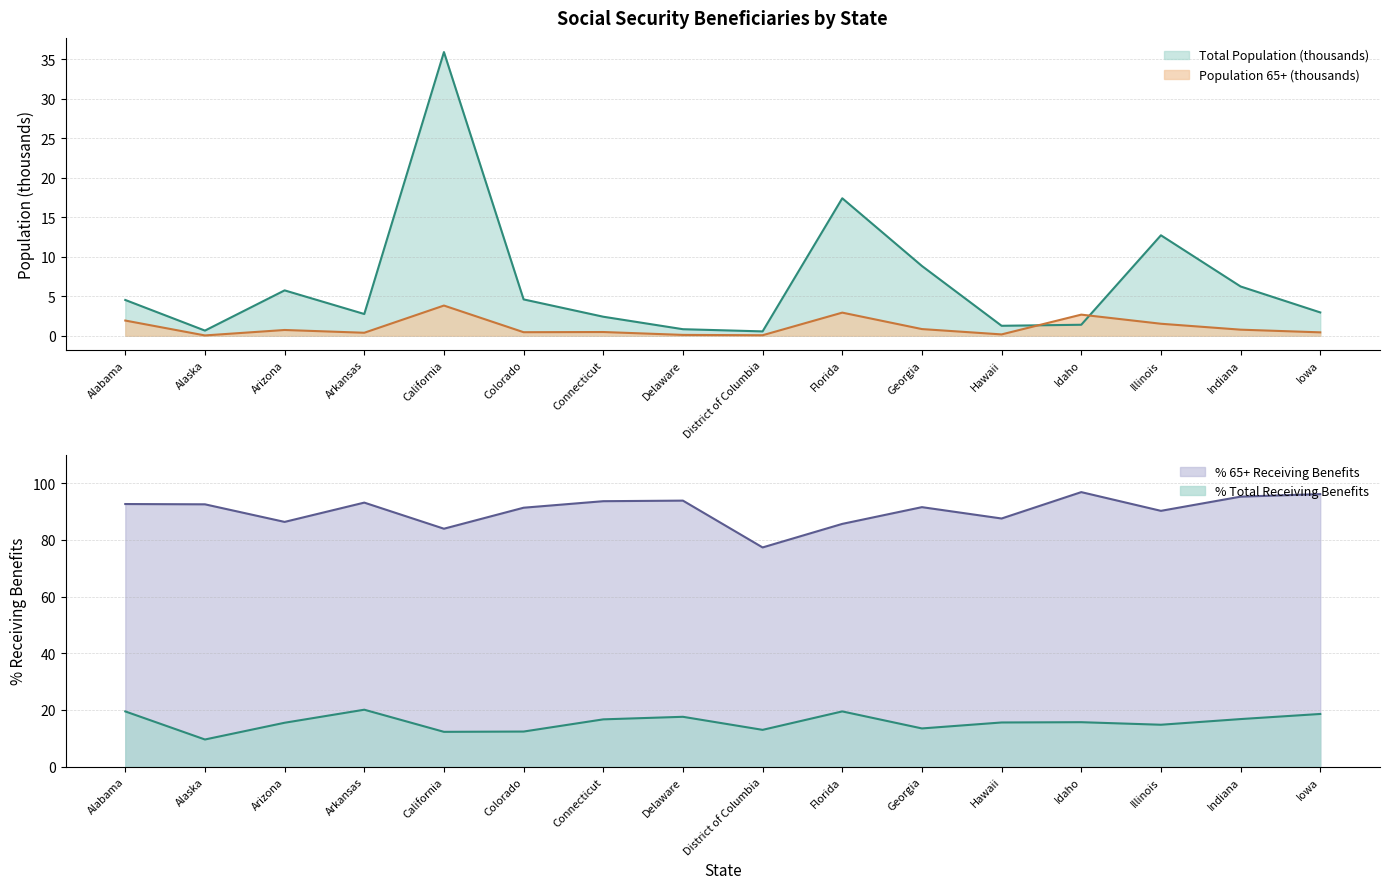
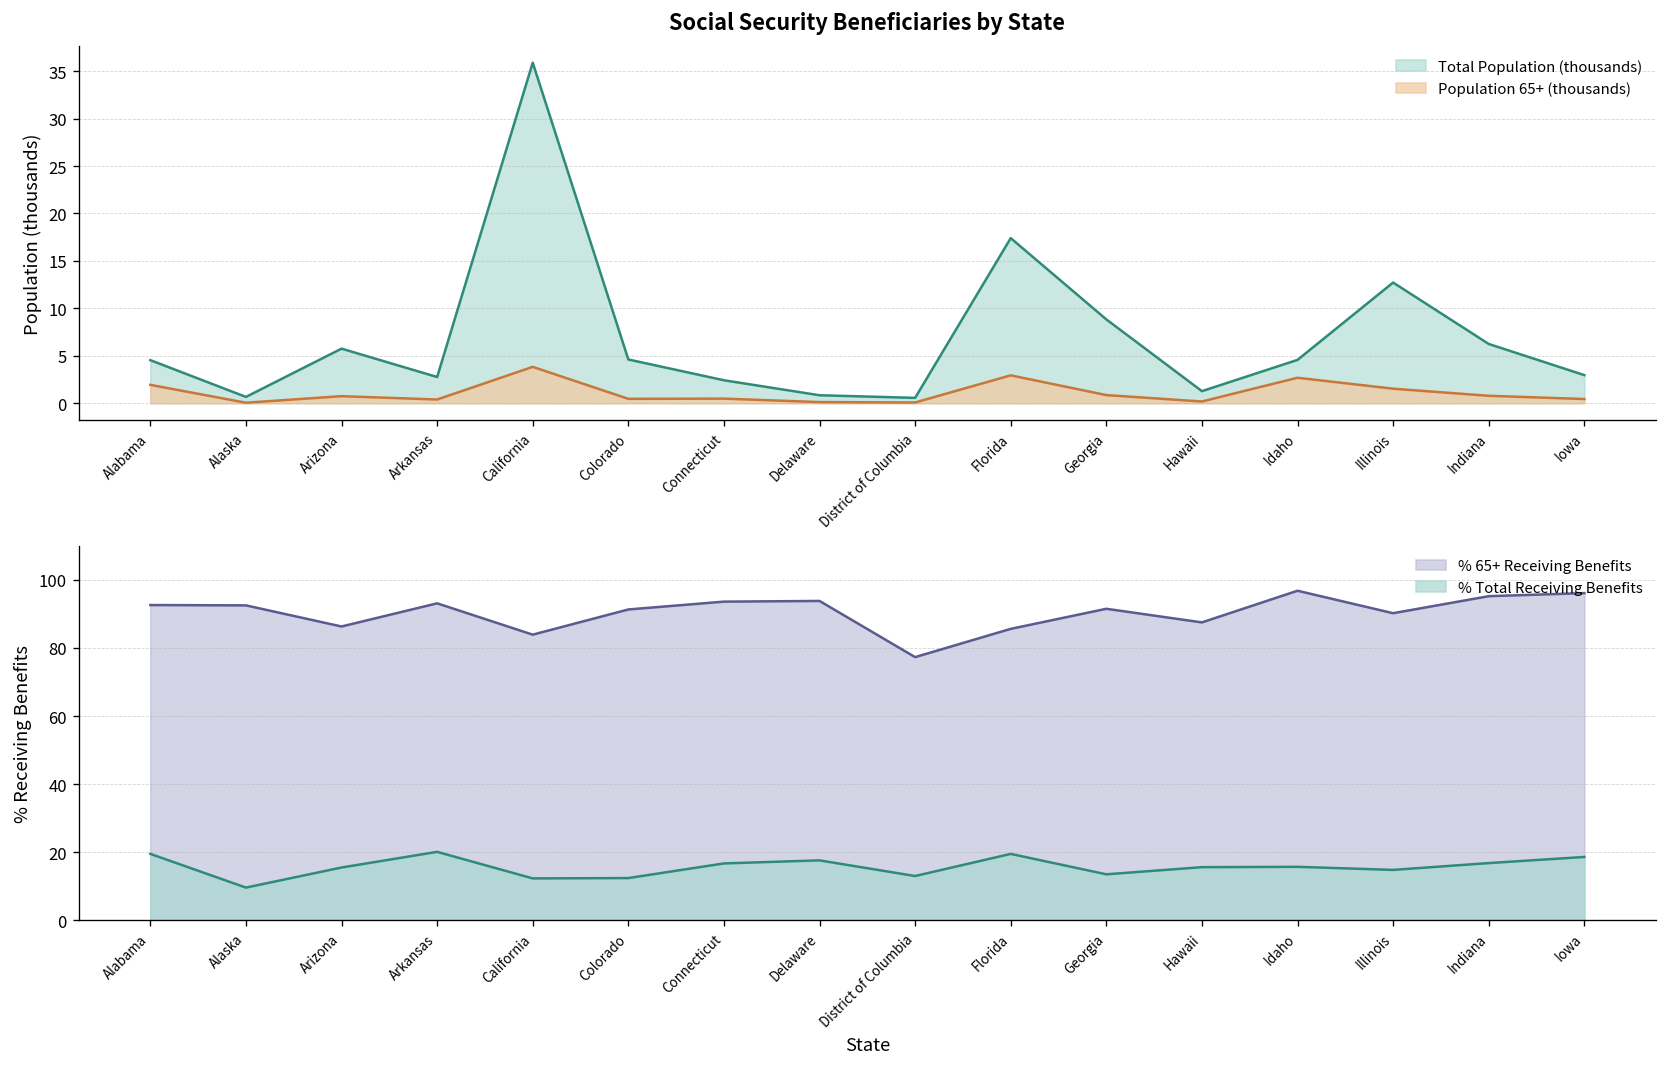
Social Security Beneficiaries by State, Total Population (thousands), Idaho: 1 -> 5
